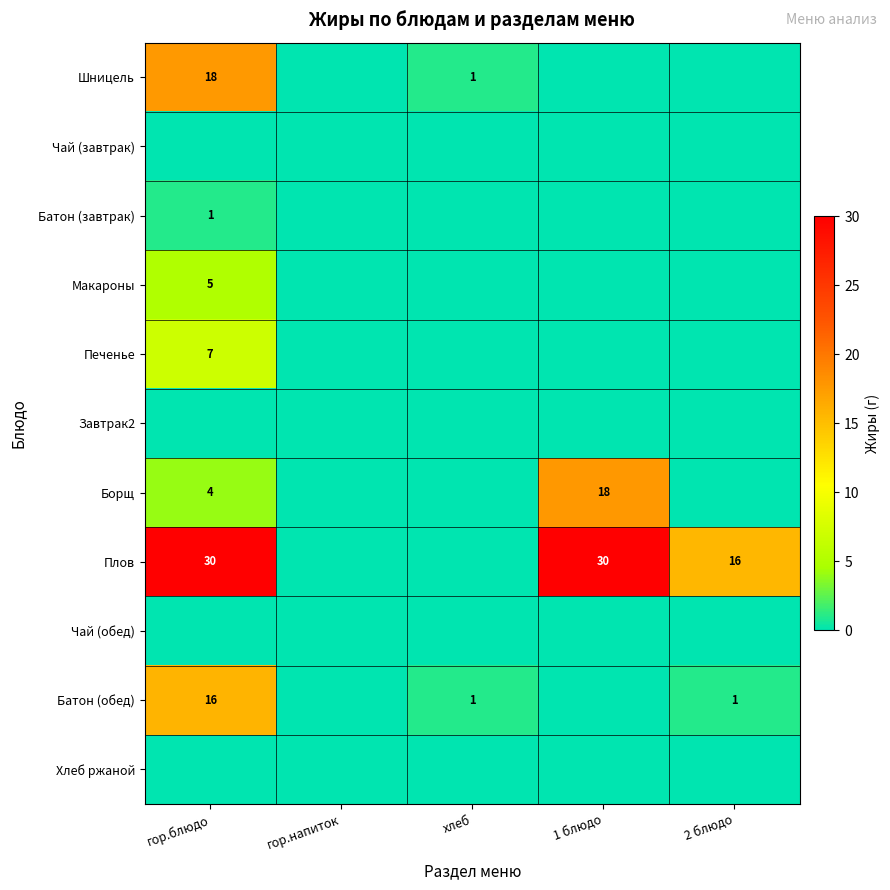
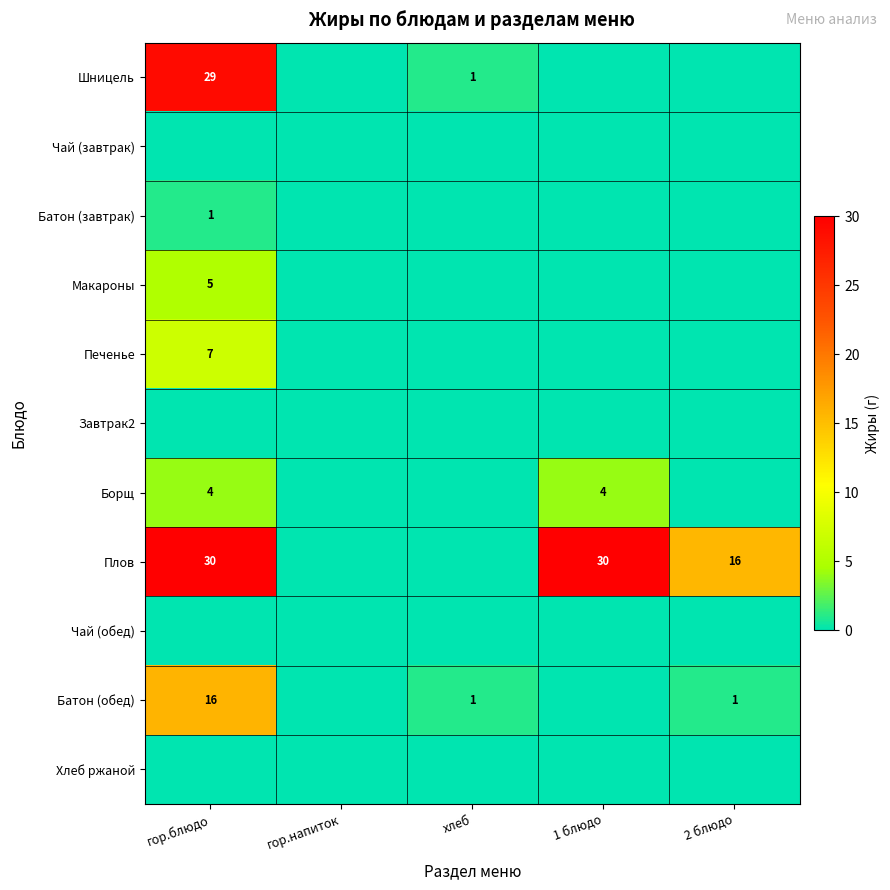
Шницель, гор.блюдо: 18 -> 29
Борщ, 1 блюдо: 18 -> 4
